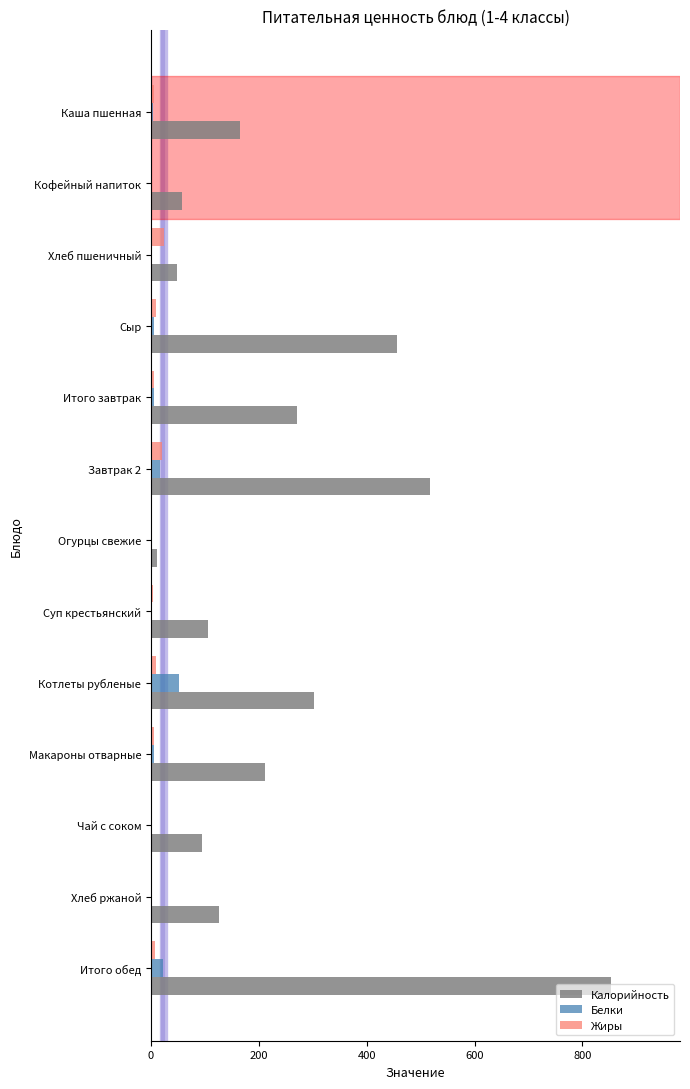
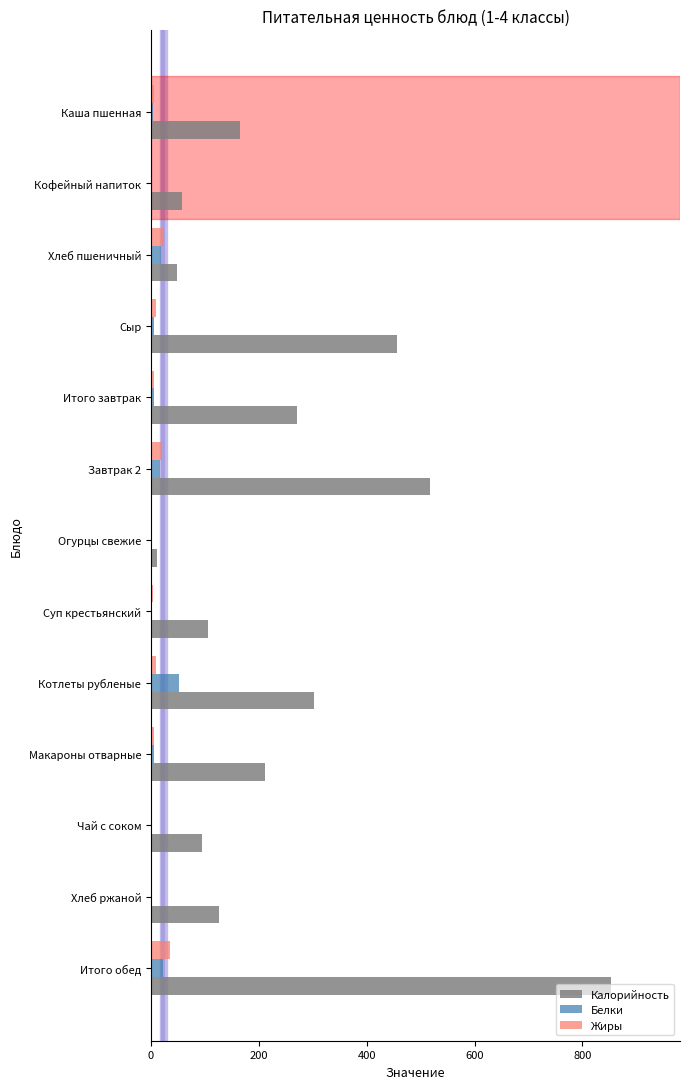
Белки, Хлеб пшеничный: 0 -> 20
Жиры, Итого обед: 10 -> 40
